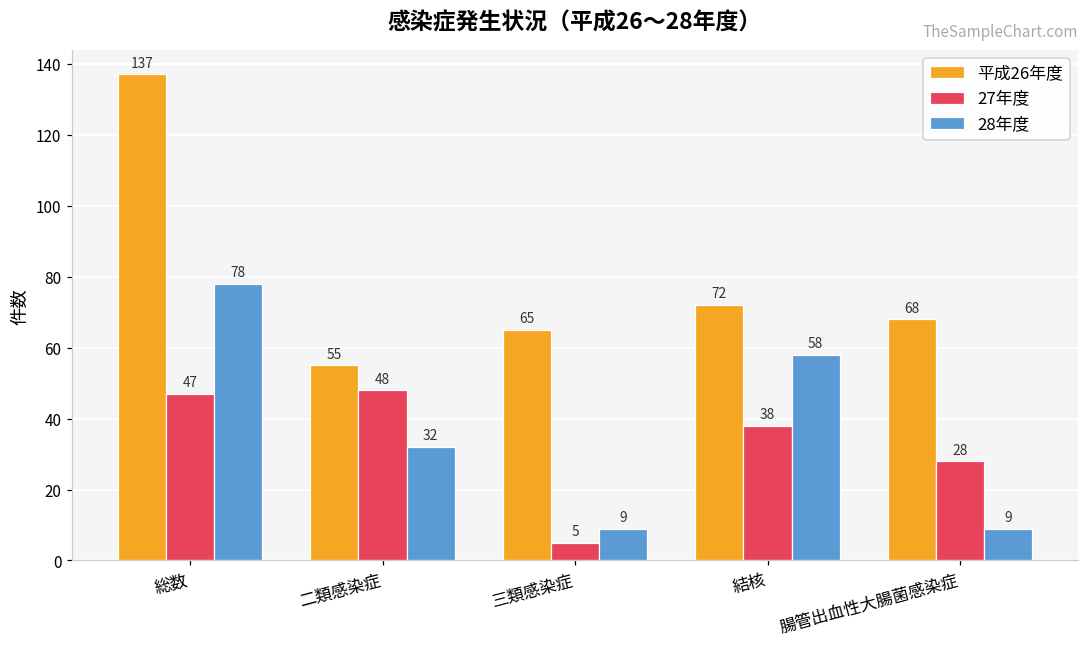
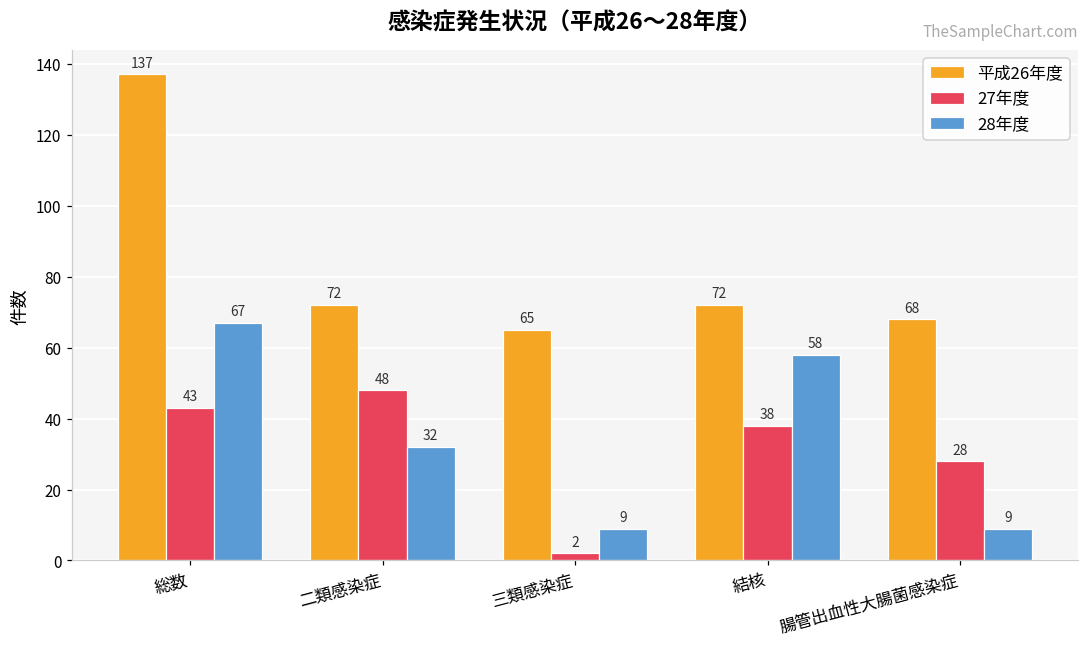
27年度, 総数: 47 -> 43
28年度, 総数: 78 -> 67
平成26年度, 二類感染症: 55 -> 72
27年度, 三類感染症: 5 -> 2
